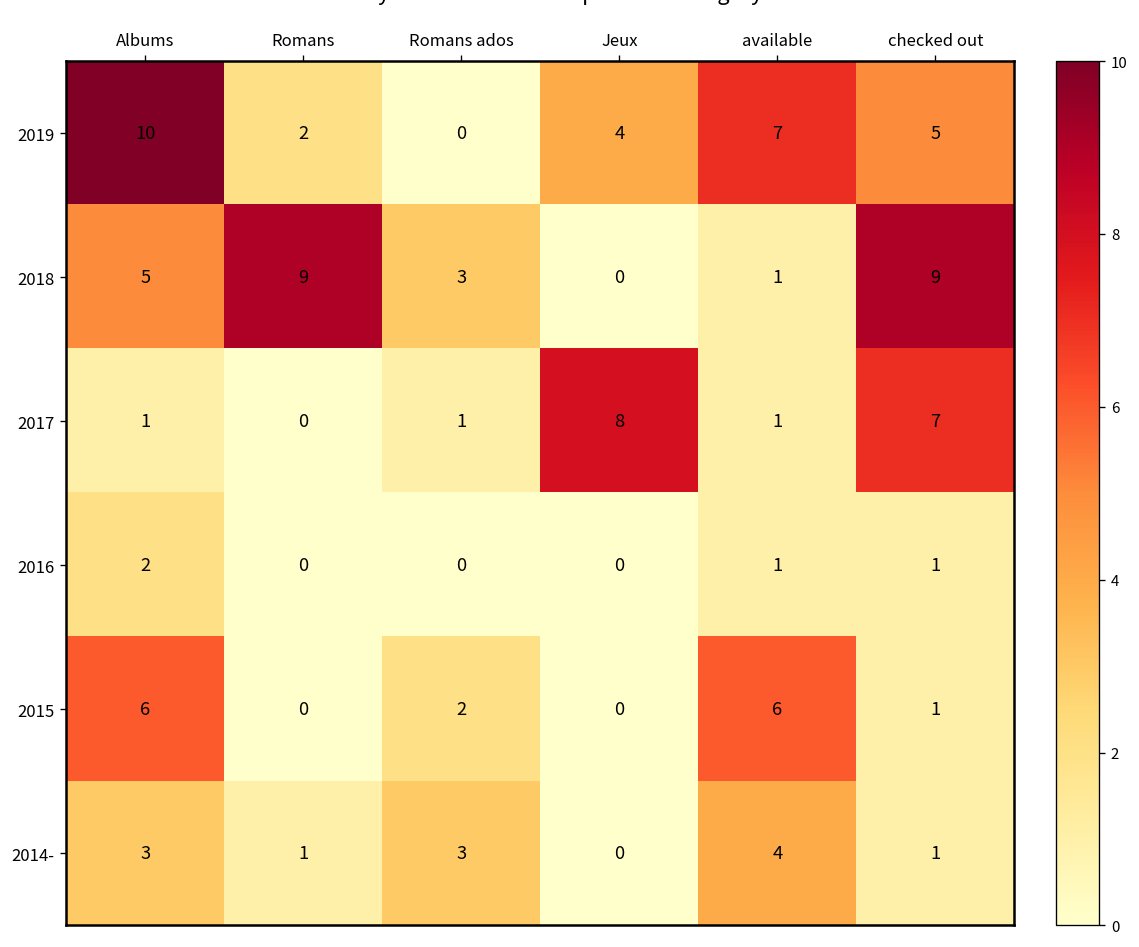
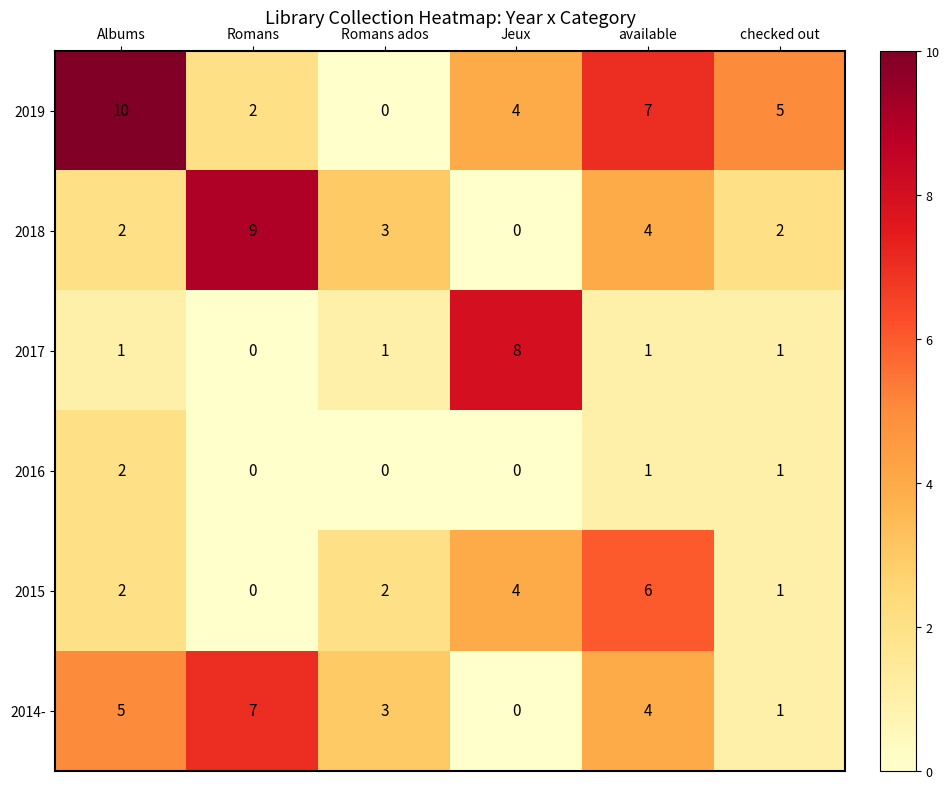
2018, Albums: 5 -> 2
2018, available: 1 -> 4
2018, checked out: 9 -> 2
2017, checked out: 7 -> 1
2015, Albums: 6 -> 2
2015, Jeux: 0 -> 4
2014-, Albums: 3 -> 5
2014-, Romans: 1 -> 7
